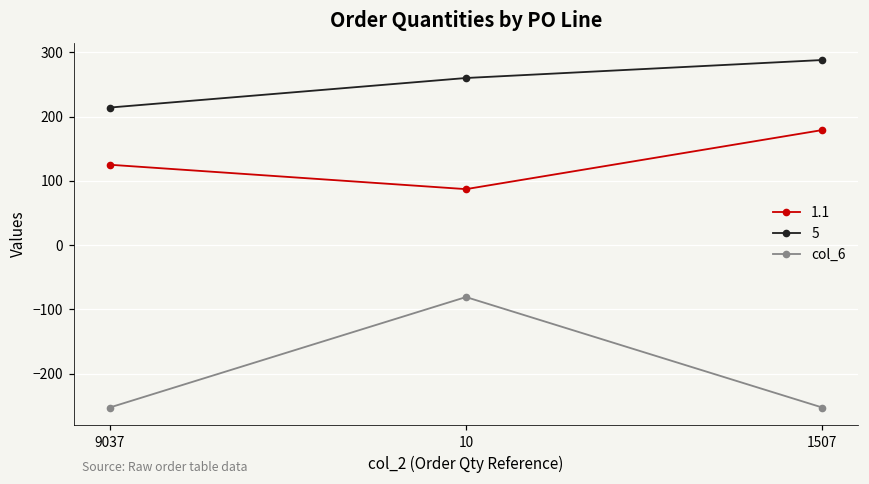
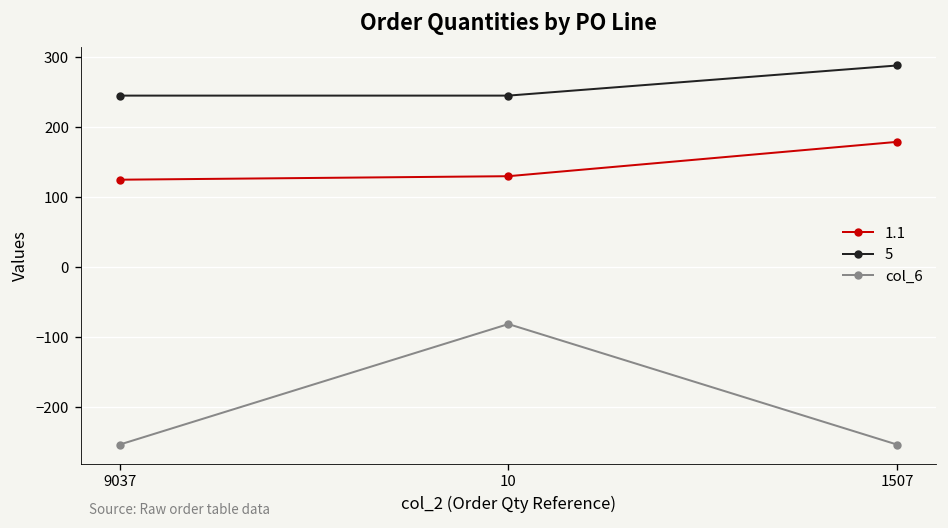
5, 9037: 210 -> 250
1.1, 10: 90 -> 130
5, 10: 260 -> 250
